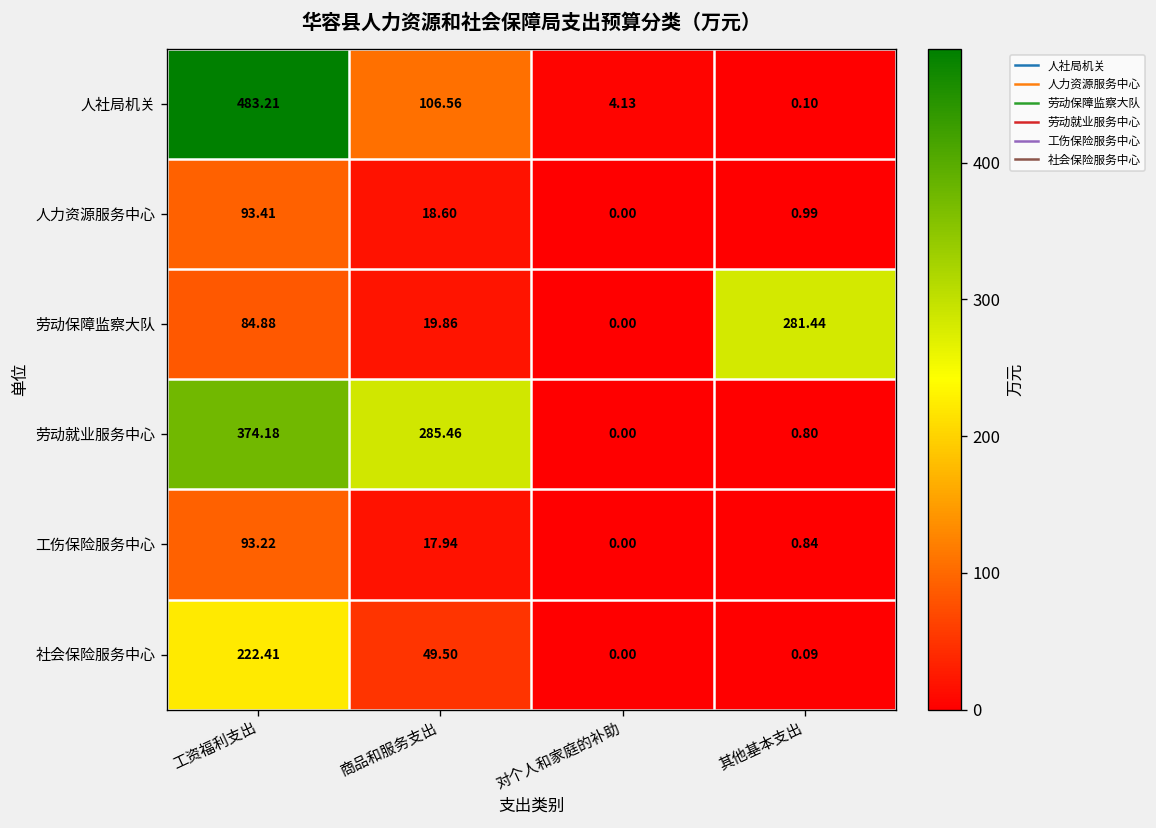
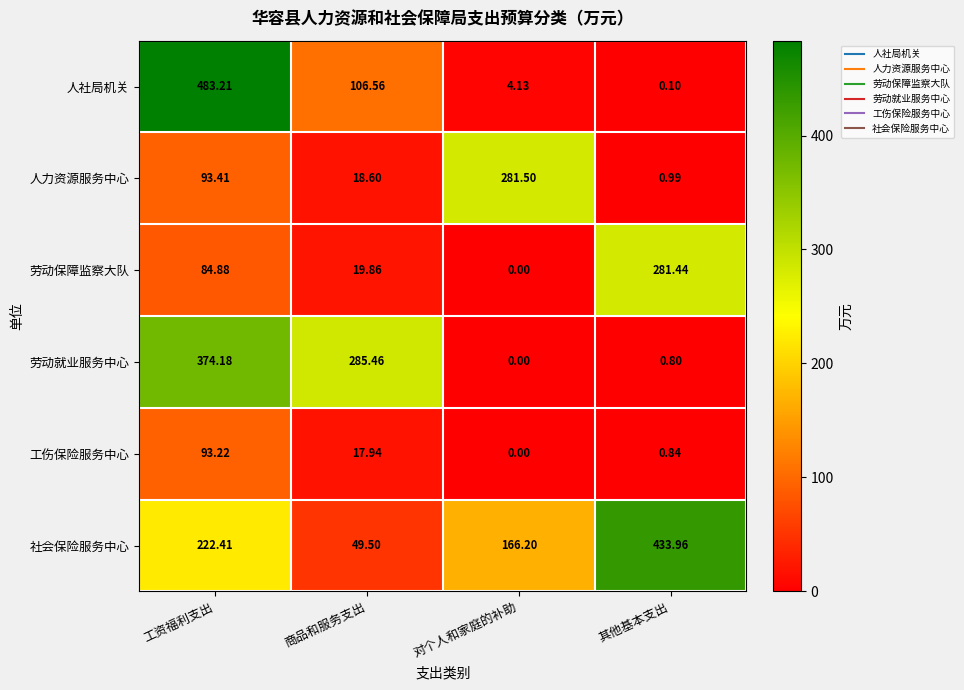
人力资源服务中心, 对个人和家庭的补助: 0.00 -> 281.50
社会保险服务中心, 对个人和家庭的补助: 0.00 -> 166.20
社会保险服务中心, 其他基本支出: 0.09 -> 433.96
